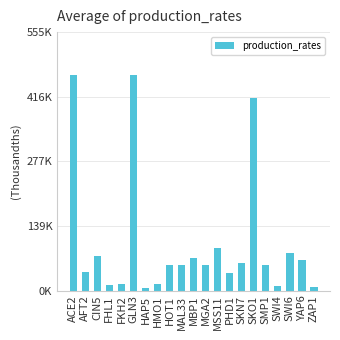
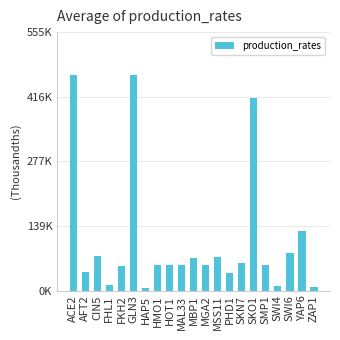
FKH2: 10000 -> 50000
HMO1: 20000 -> 50000
MSS11: 90000 -> 70000
YAP6: 70000 -> 130000
